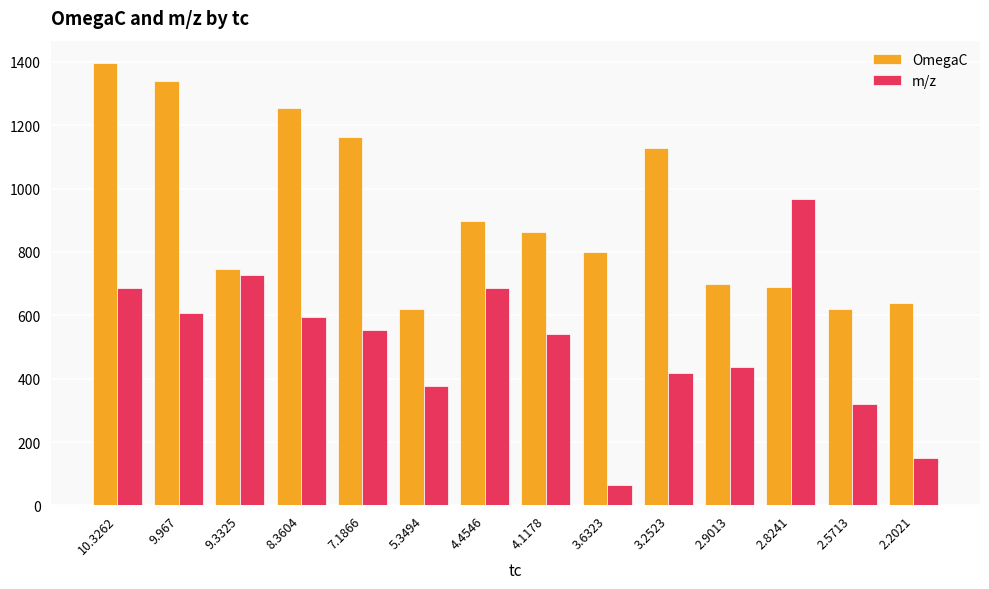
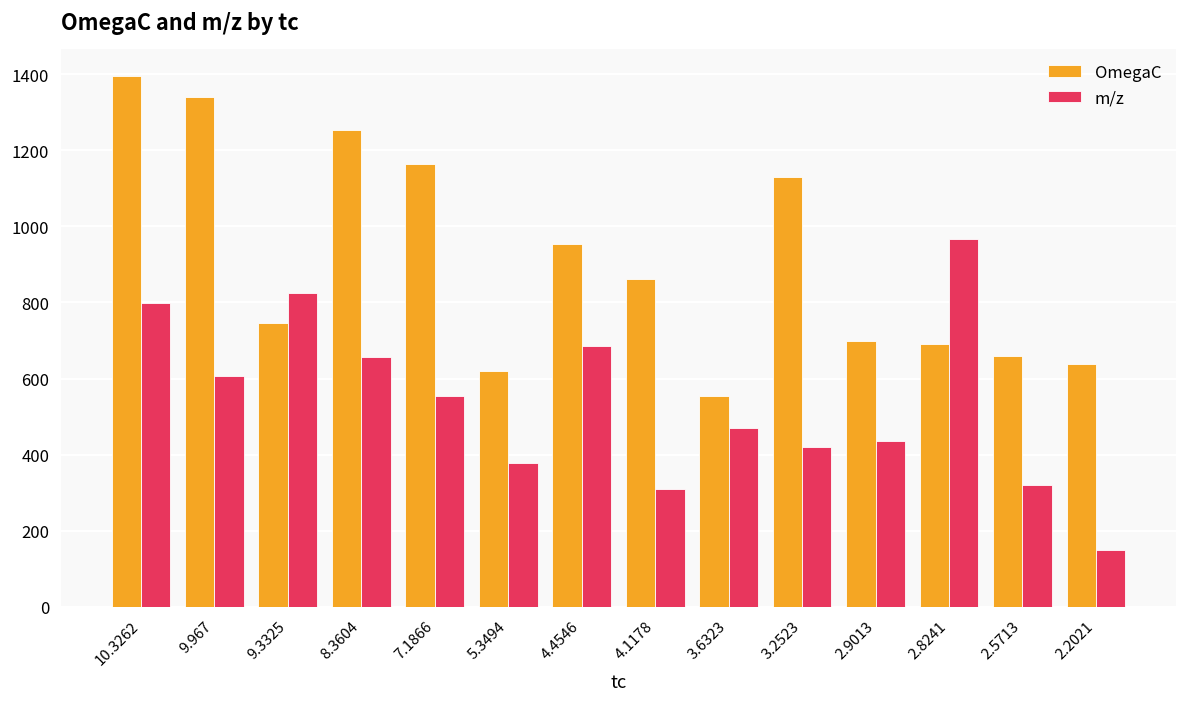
m/z, 10.3262: 690 -> 800
m/z, 9.3325: 730 -> 830
m/z, 8.3604: 600 -> 660
OmegaC, 4.4546: 900 -> 950
m/z, 4.1178: 540 -> 310
OmegaC, 3.6323: 800 -> 550
m/z, 3.6323: 60 -> 470
OmegaC, 2.5713: 620 -> 660
